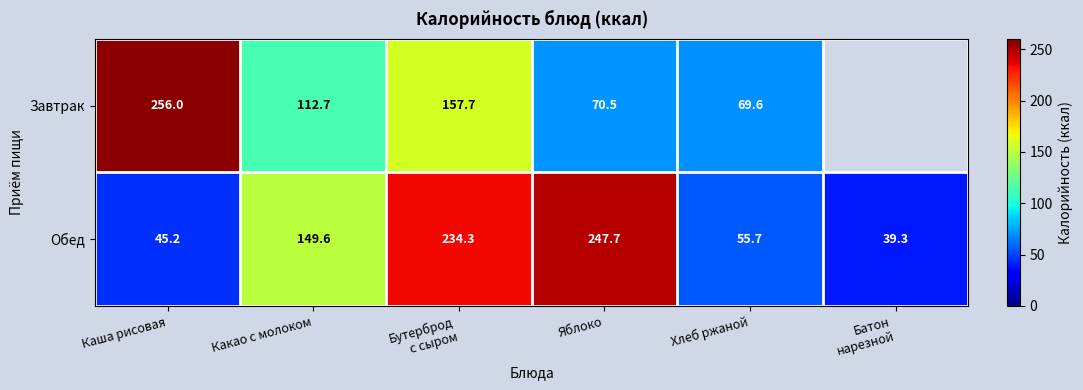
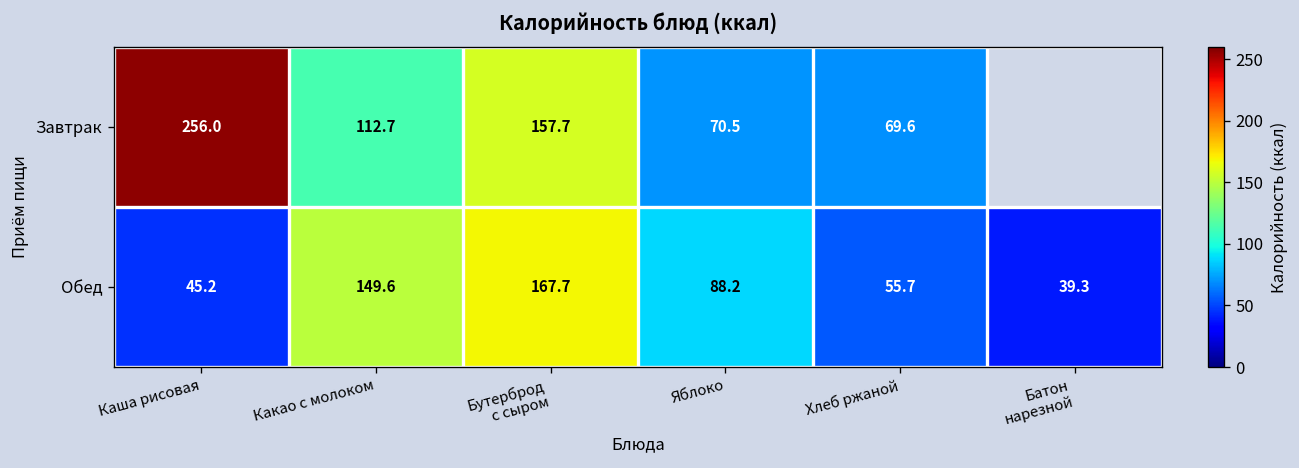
Обед, Бутерброд с сыром: 234.3 -> 167.7
Обед, Яблоко: 247.7 -> 88.2
